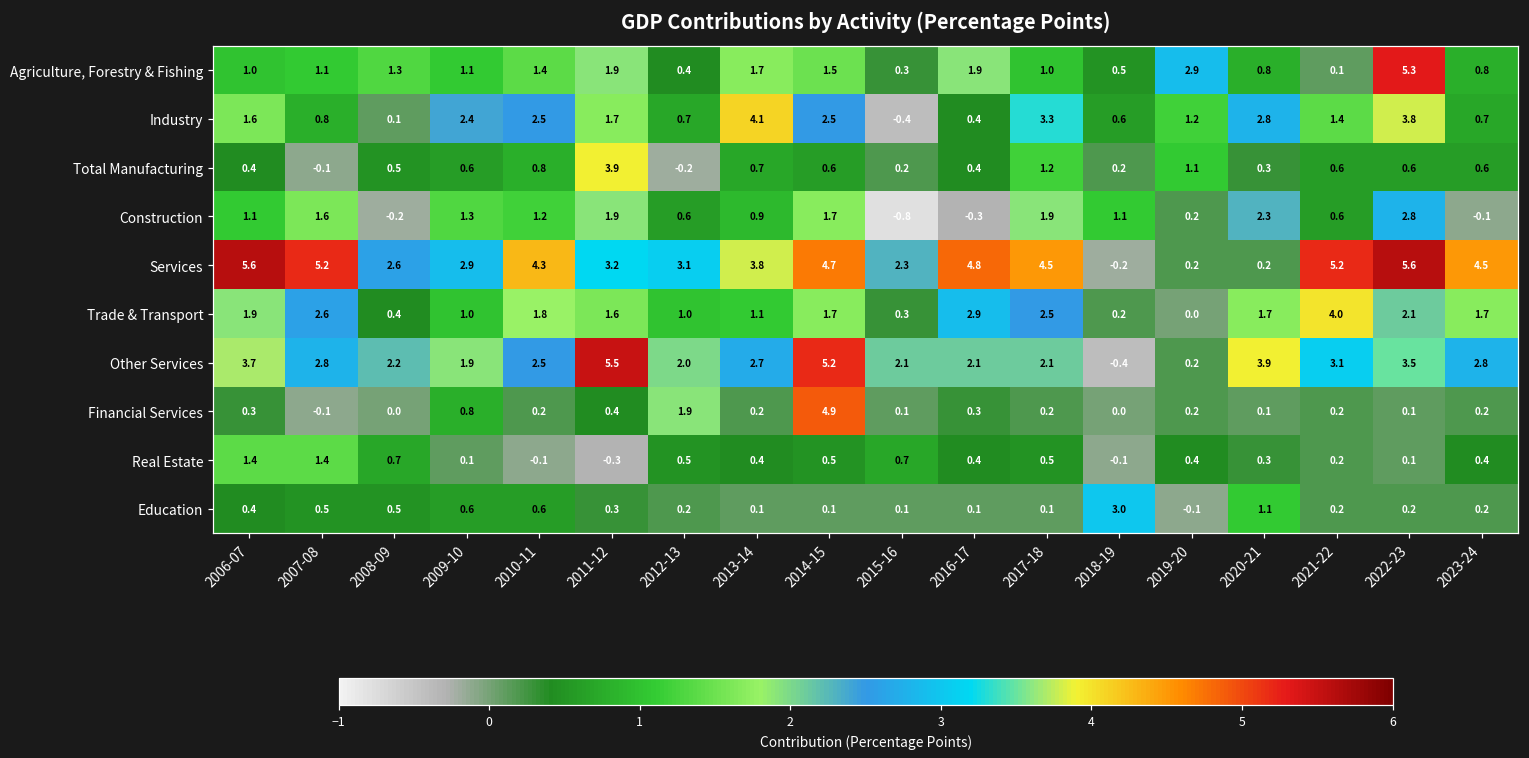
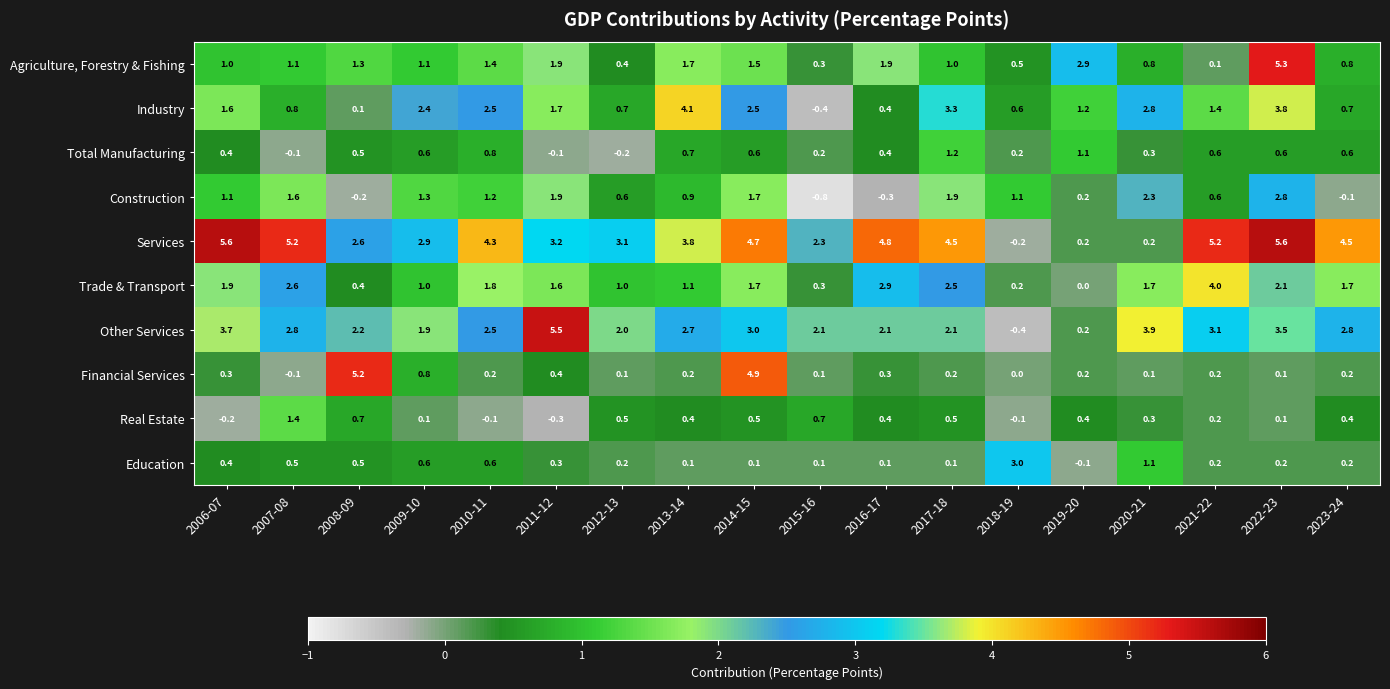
Total Manufacturing, 2011-12: 3.9 -> -0.1
Other Services, 2014-15: 5.2 -> 3.0
Financial Services, 2008-09: 0.0 -> 5.2
Financial Services, 2012-13: 1.9 -> 0.1
Real Estate, 2006-07: 1.4 -> -0.2
